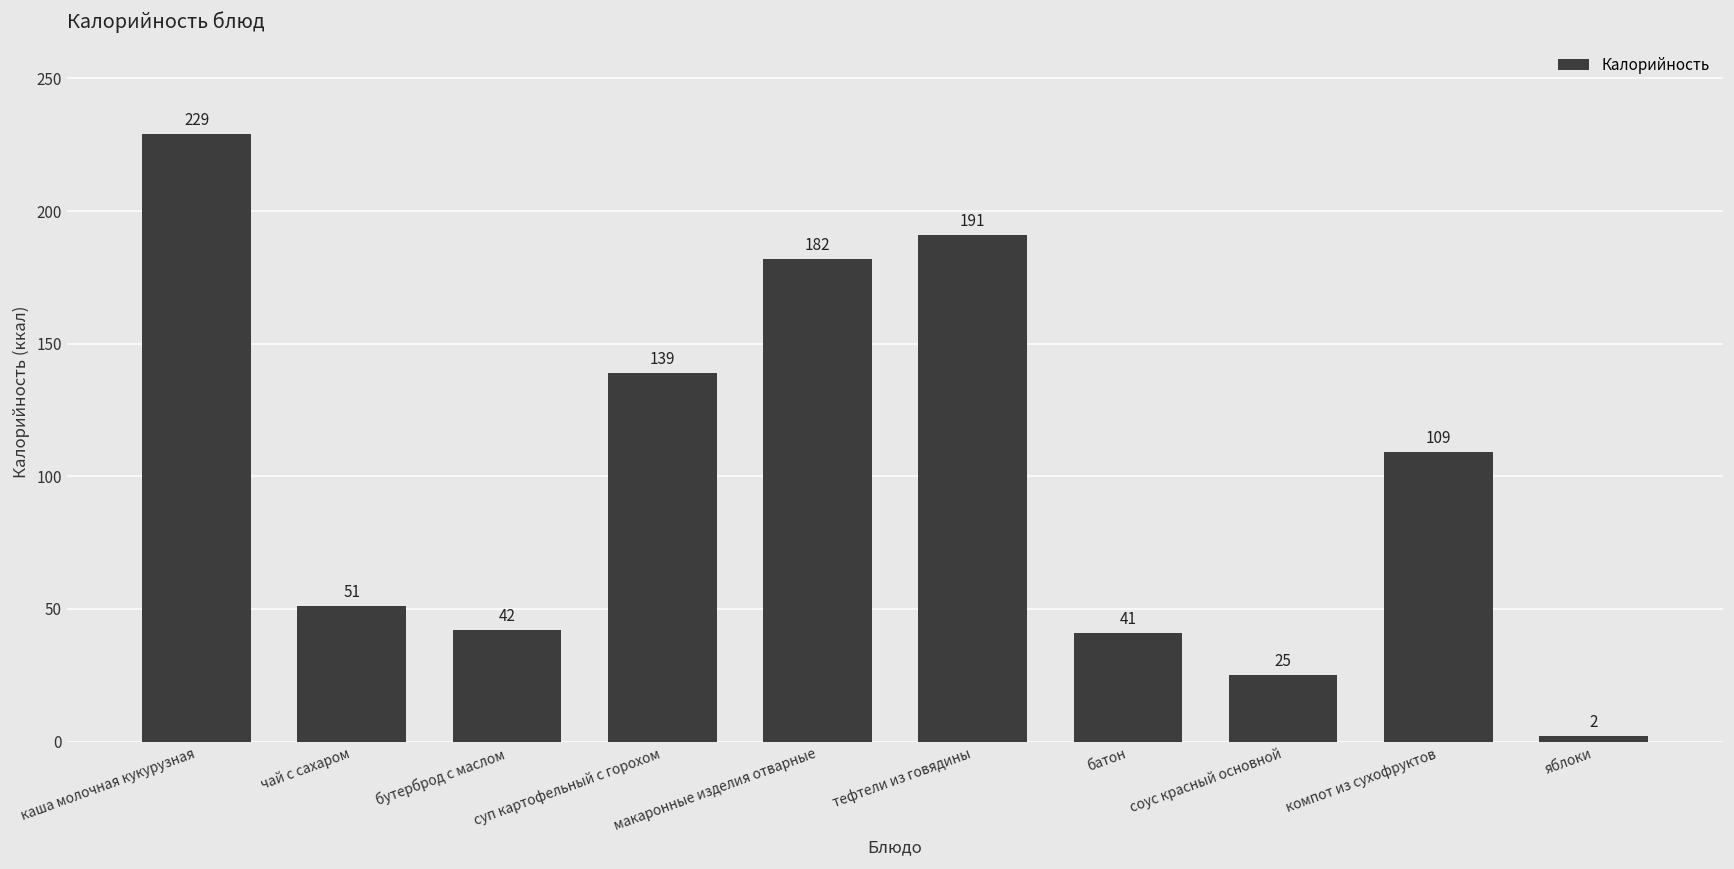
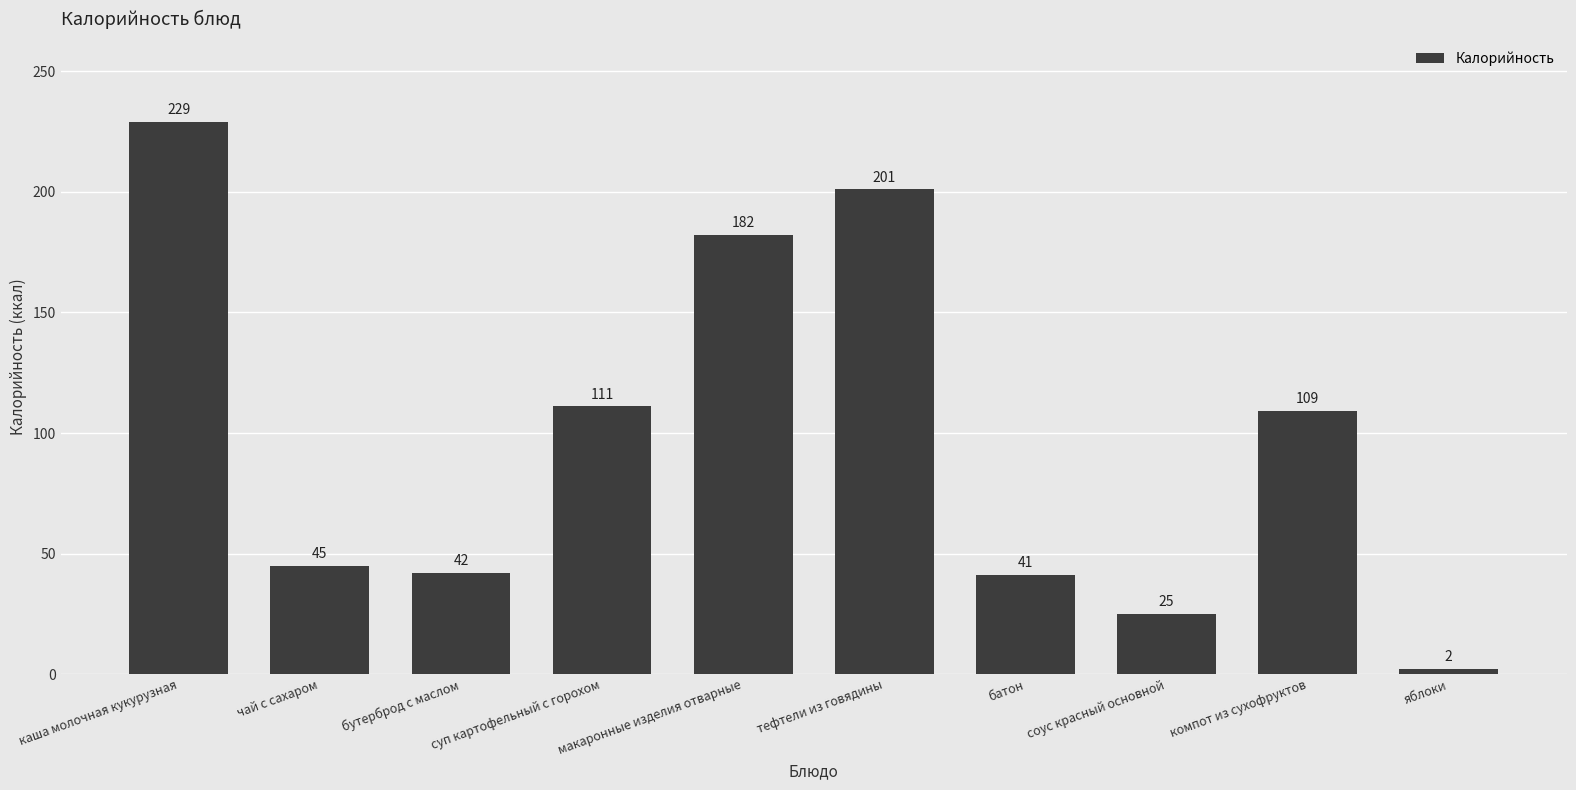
чай с сахаром: 51 -> 45
суп картофельный с горохом: 139 -> 111
тефтели из говядины: 191 -> 201
